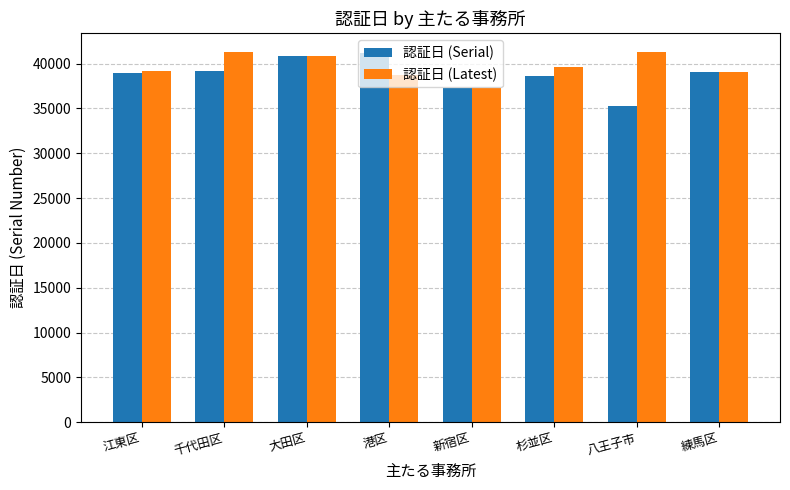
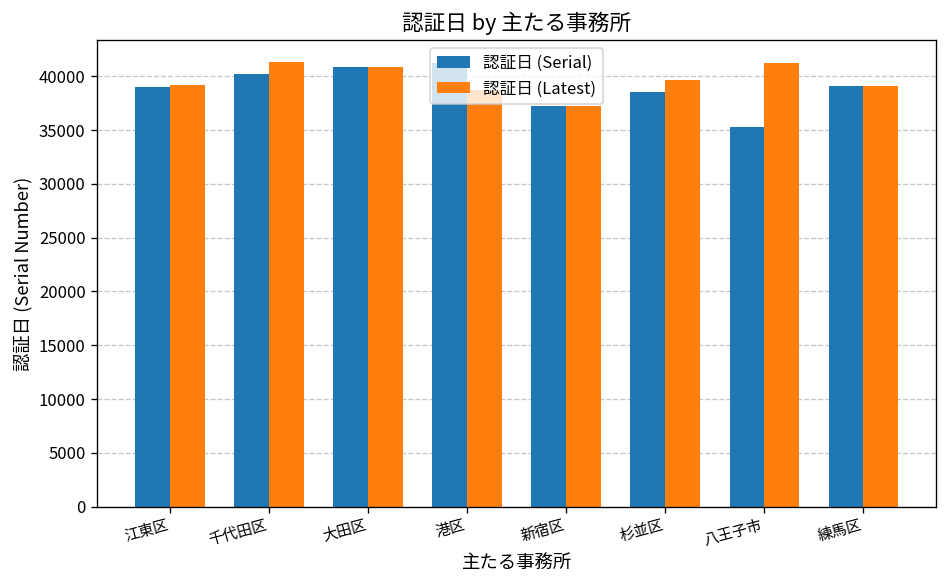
認証日 (Serial), 千代田区: 39000 -> 40000
